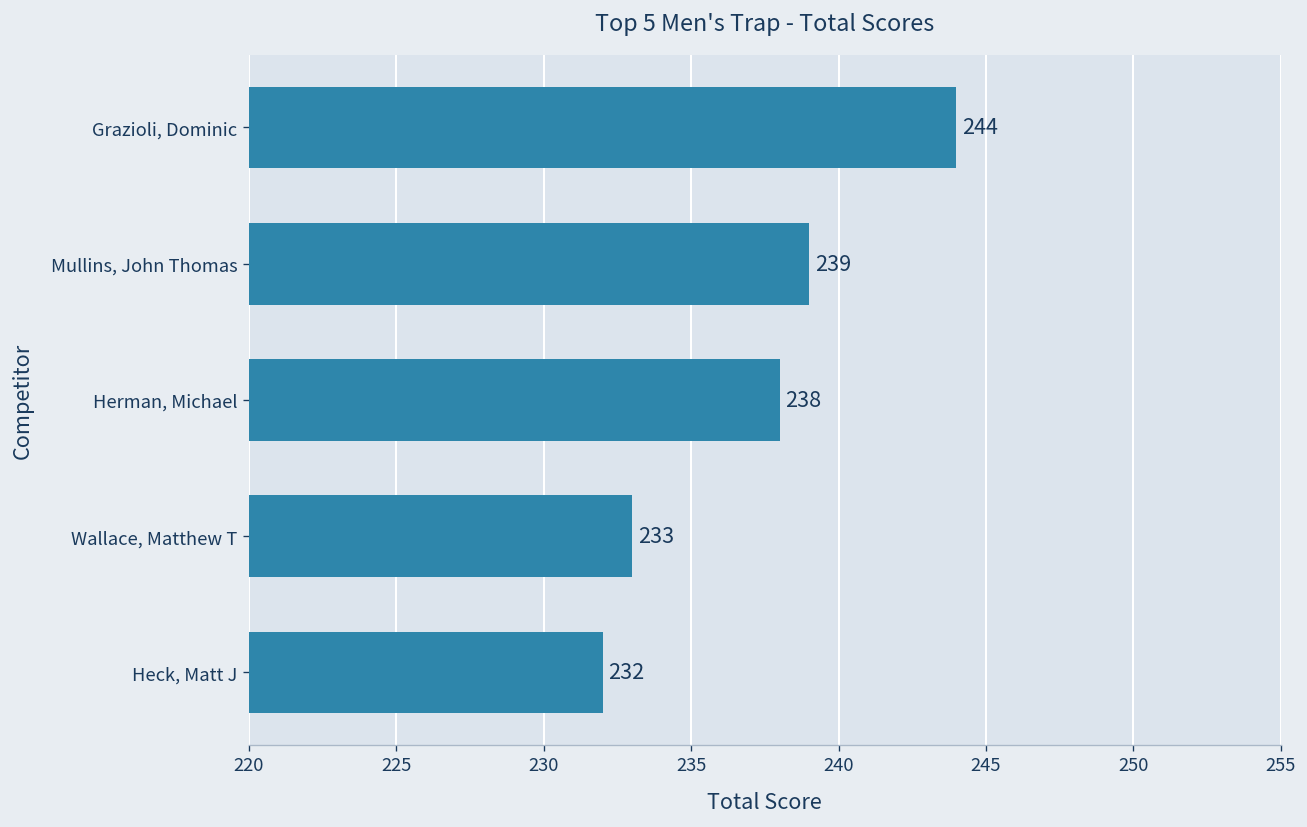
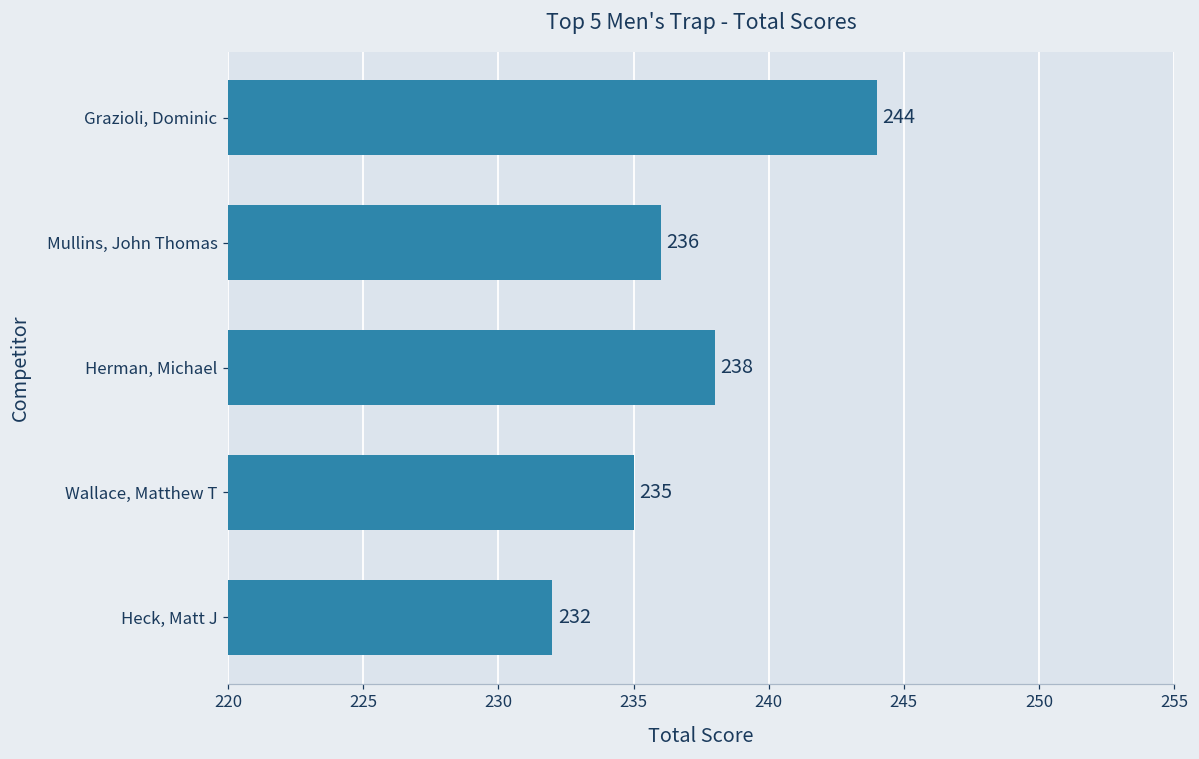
Mullins, John Thomas: 239 -> 236
Wallace, Matthew T: 233 -> 235
